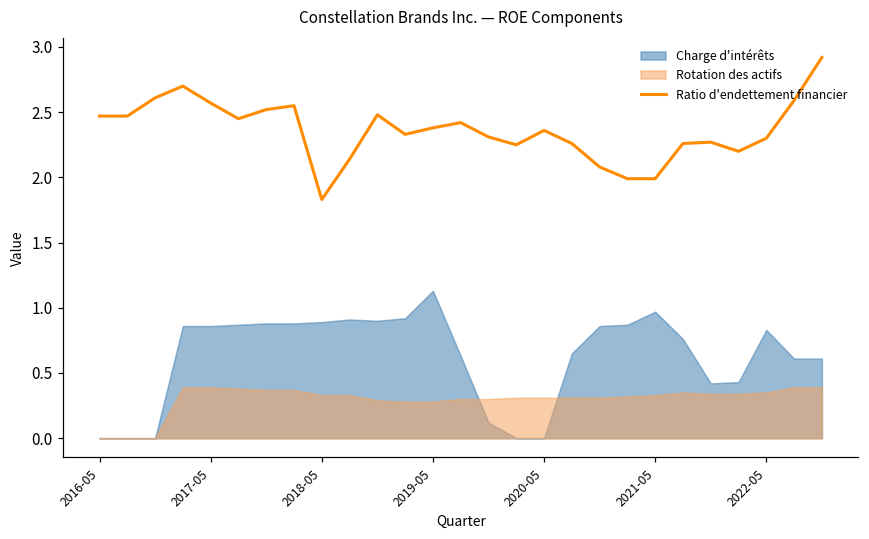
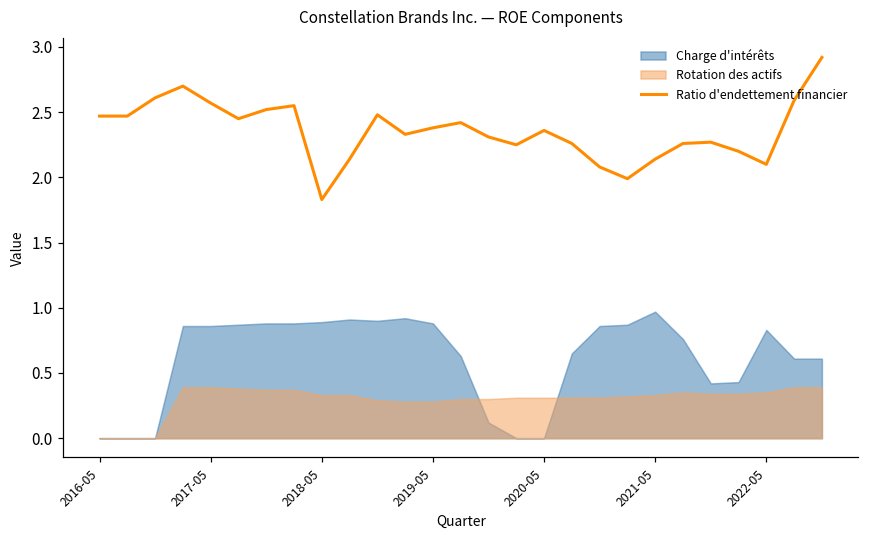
Charge d'intérêts, 2019-05: 1.13 -> 0.88
Ratio d'endettement financier, 2021-05: 1.99 -> 2.14
Ratio d'endettement financier, 2022-05: 2.3 -> 2.1
